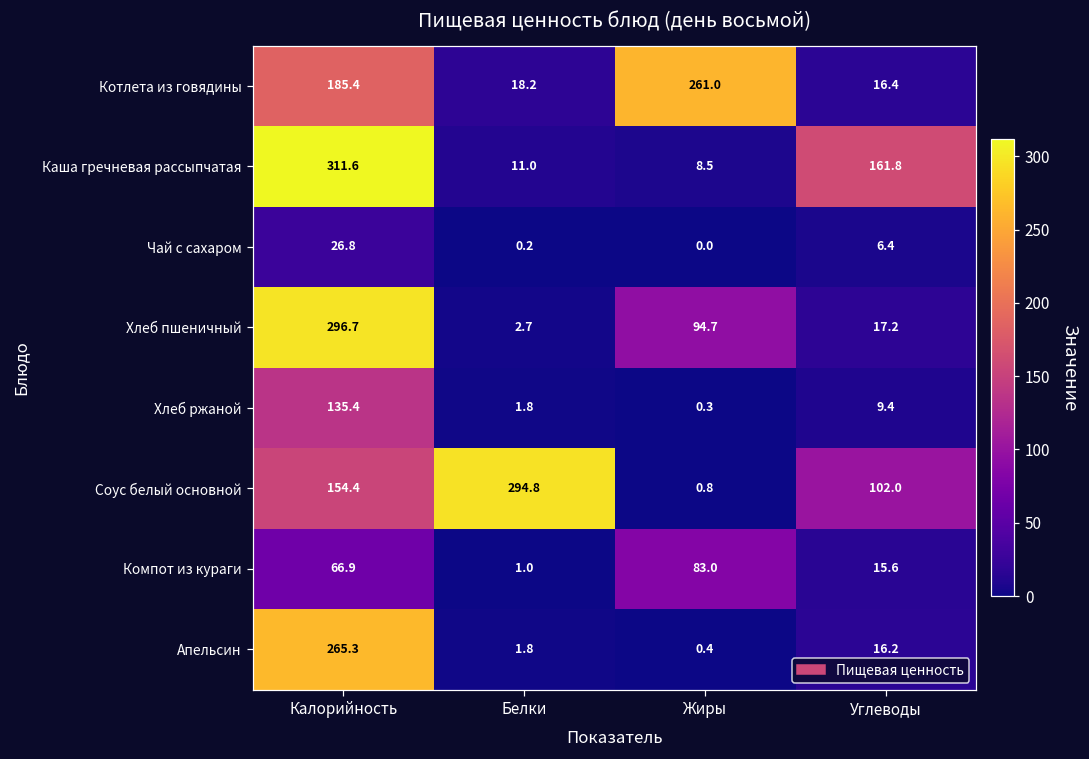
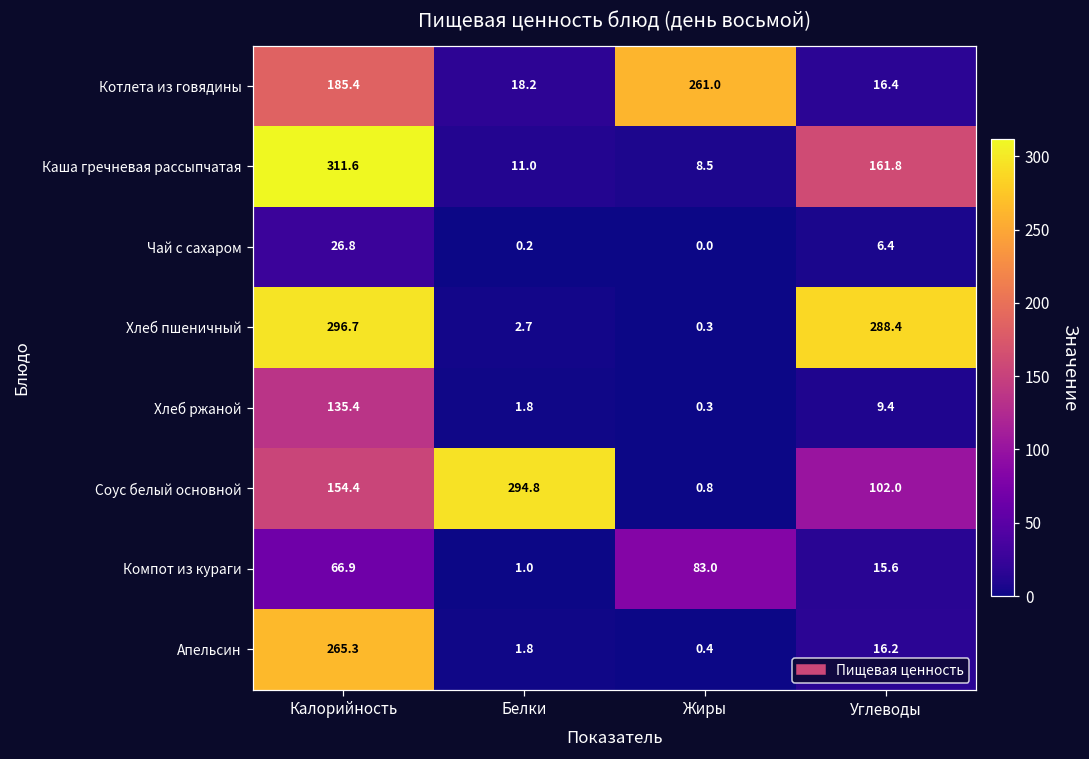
Хлеб пшеничный, Жиры: 94.7 -> 0.3
Хлеб пшеничный, Углеводы: 17.2 -> 288.4
